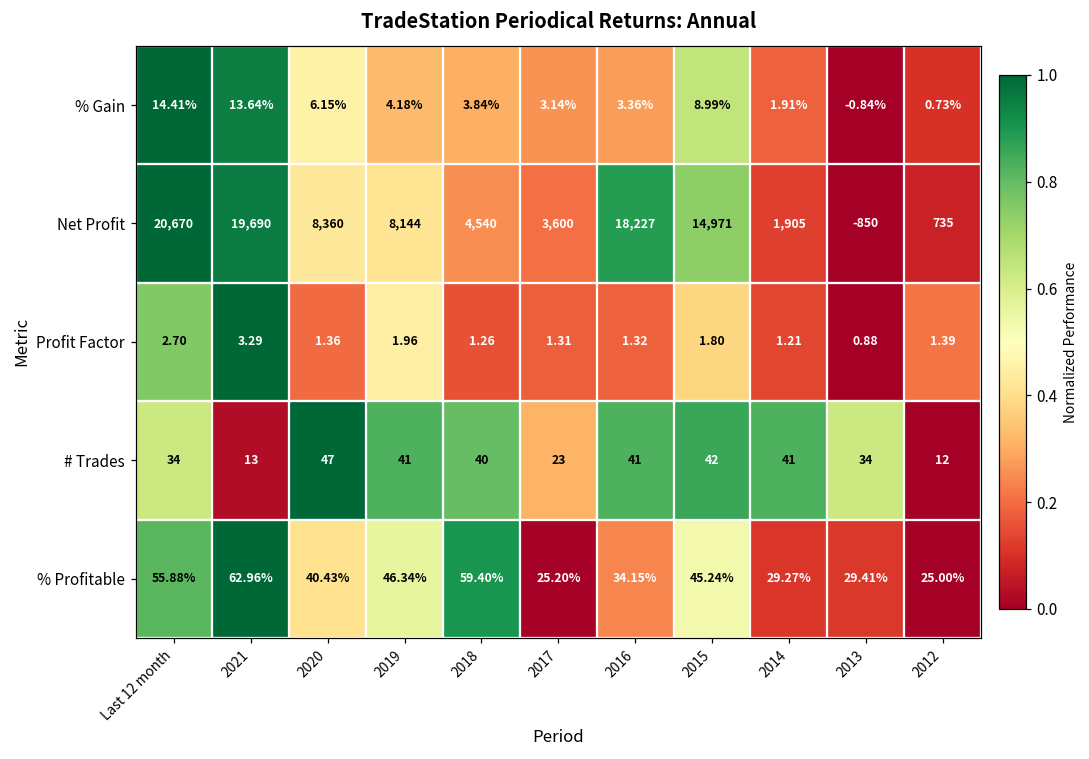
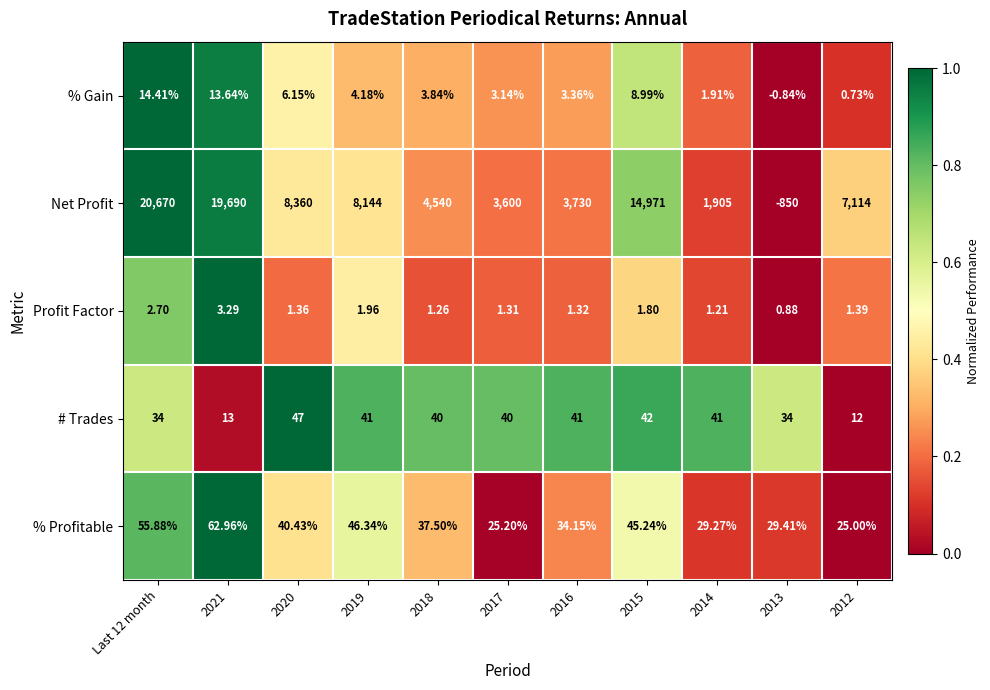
Net Profit, 2016: 18,227 -> 3,730
Net Profit, 2012: 735 -> 7,114
# Trades, 2017: 23 -> 40
% Profitable, 2018: 59.40% -> 37.50%
